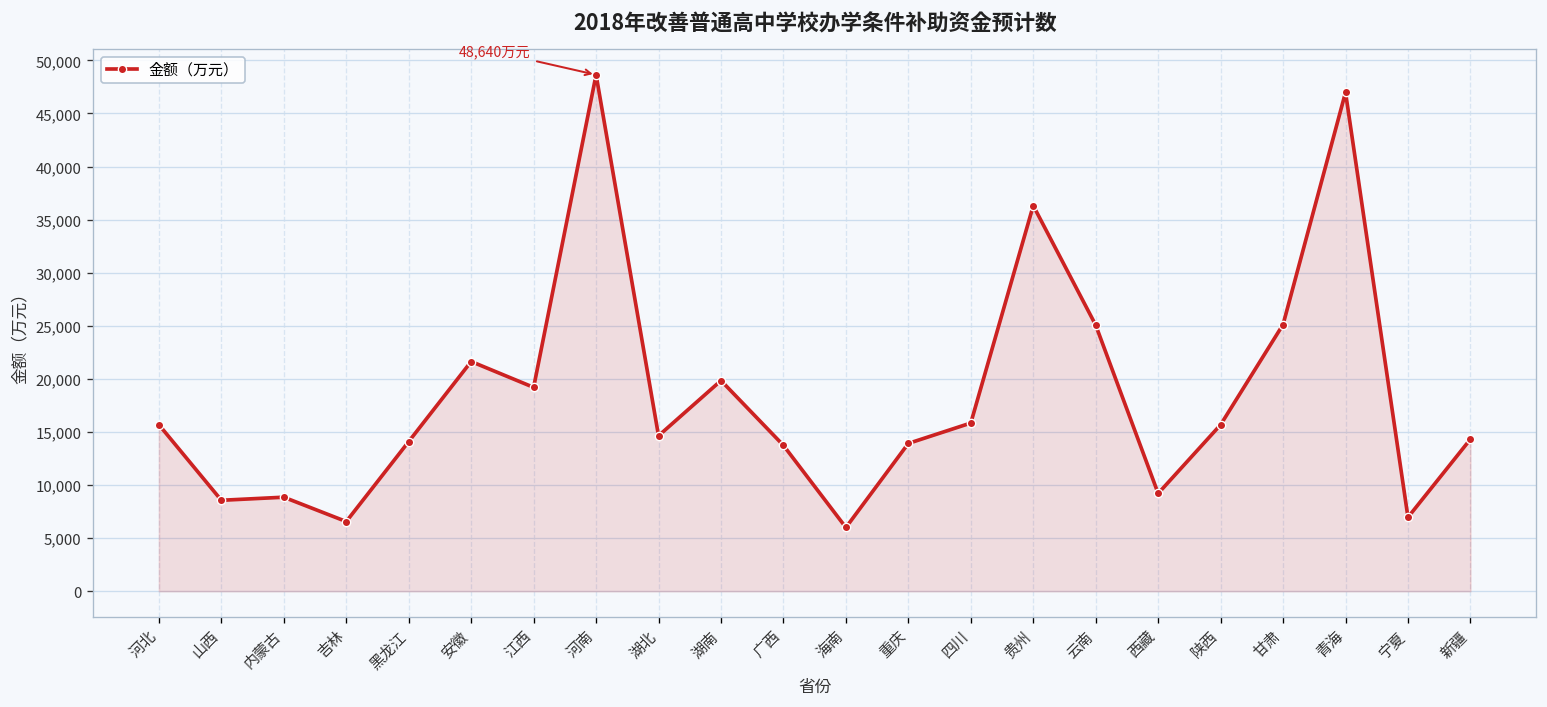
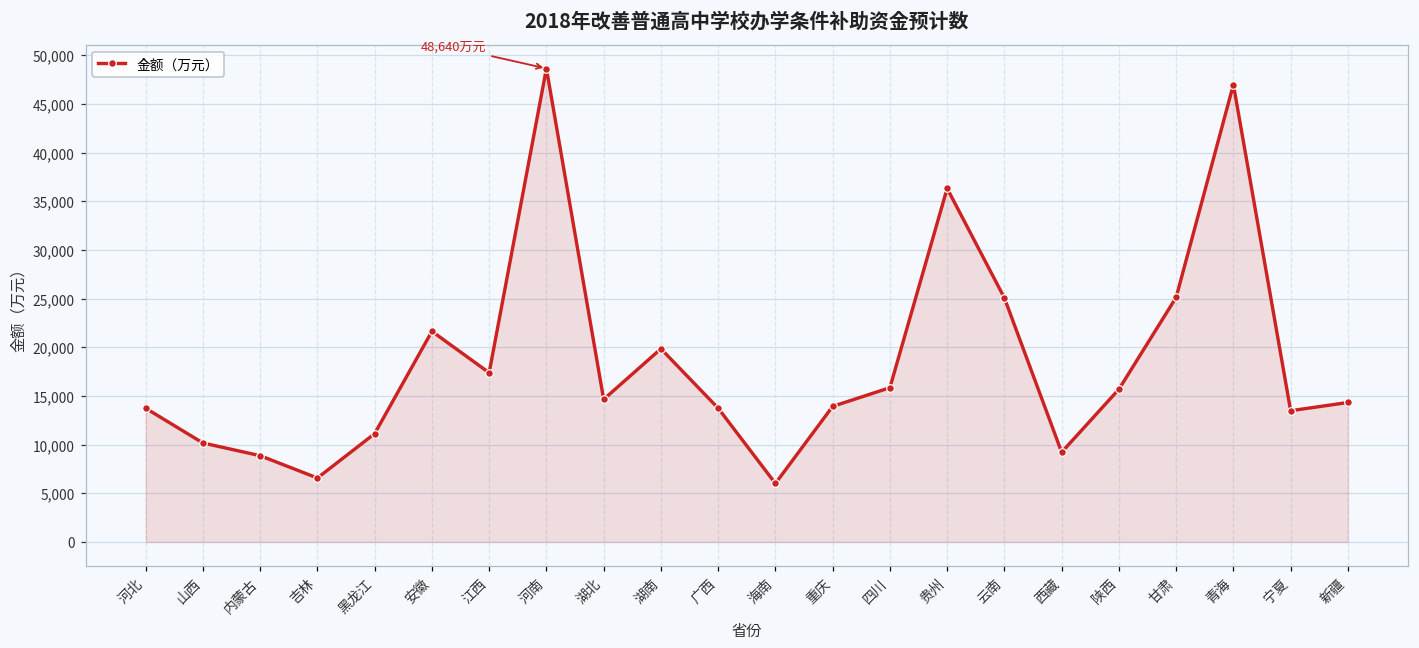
河北: 16,000 -> 14,000
山西: 9,000 -> 10,000
黑龙江: 14,000 -> 11,000
江西: 19,000 -> 17,000
宁夏: 7,000 -> 13,000
